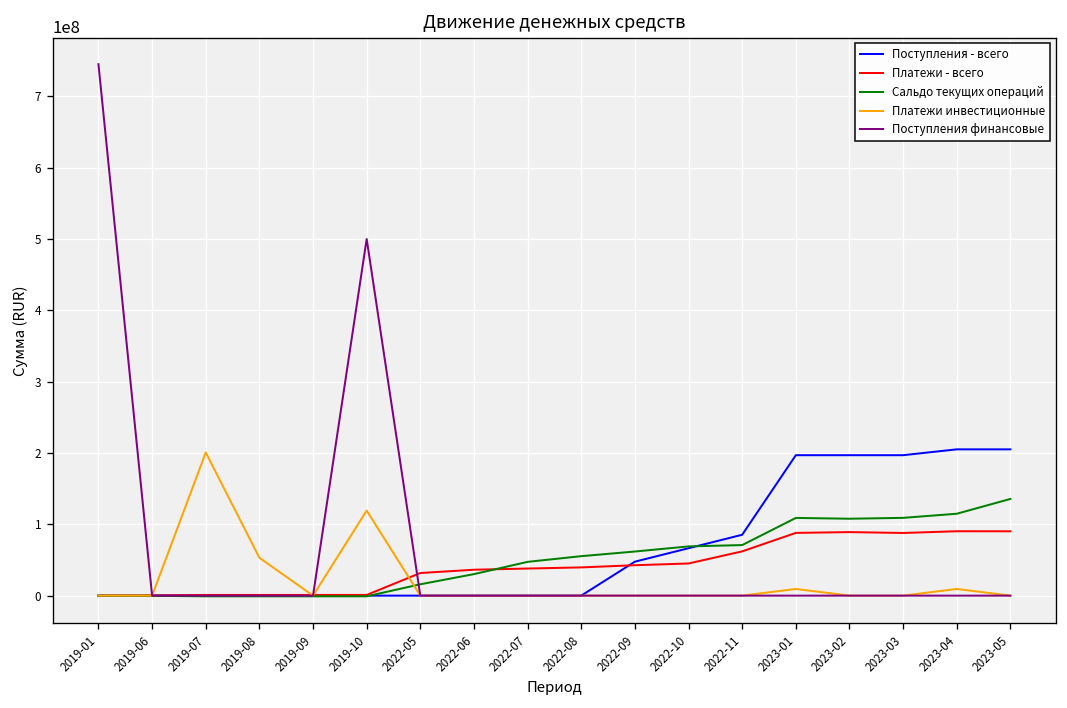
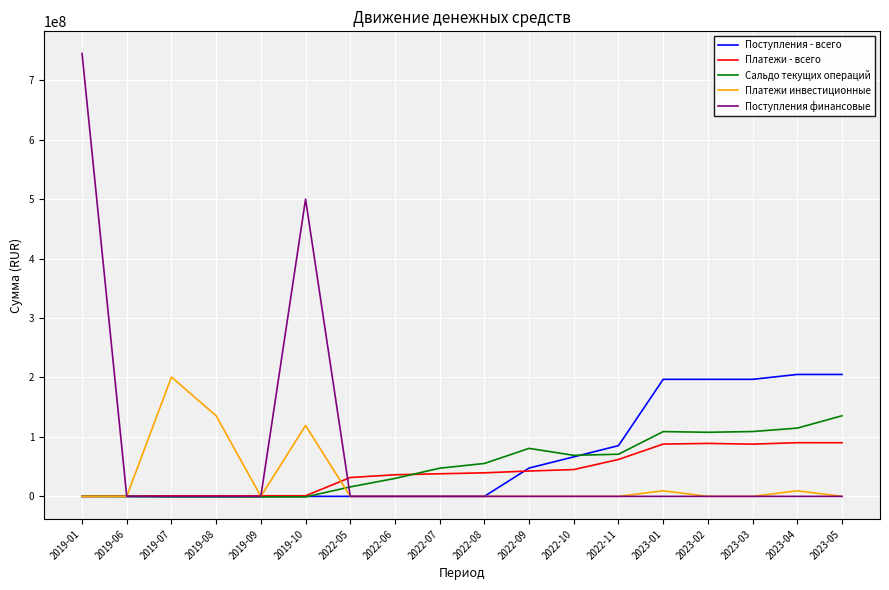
Платежи инвестиционные, 2019-08: 50000000 -> 140000000
Сальдо текущих операций, 2022-09: 60000000 -> 80000000
